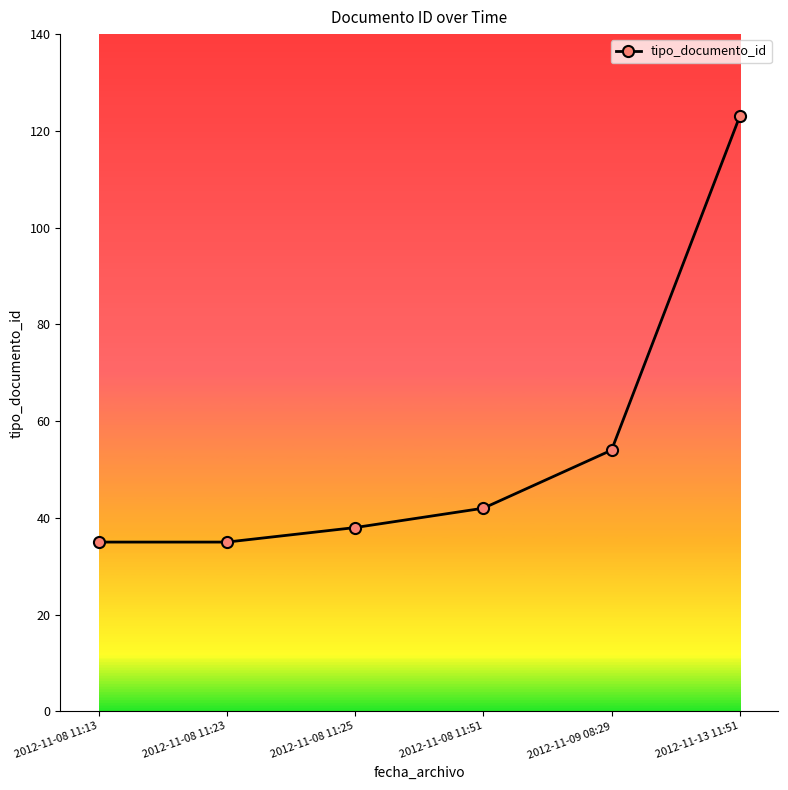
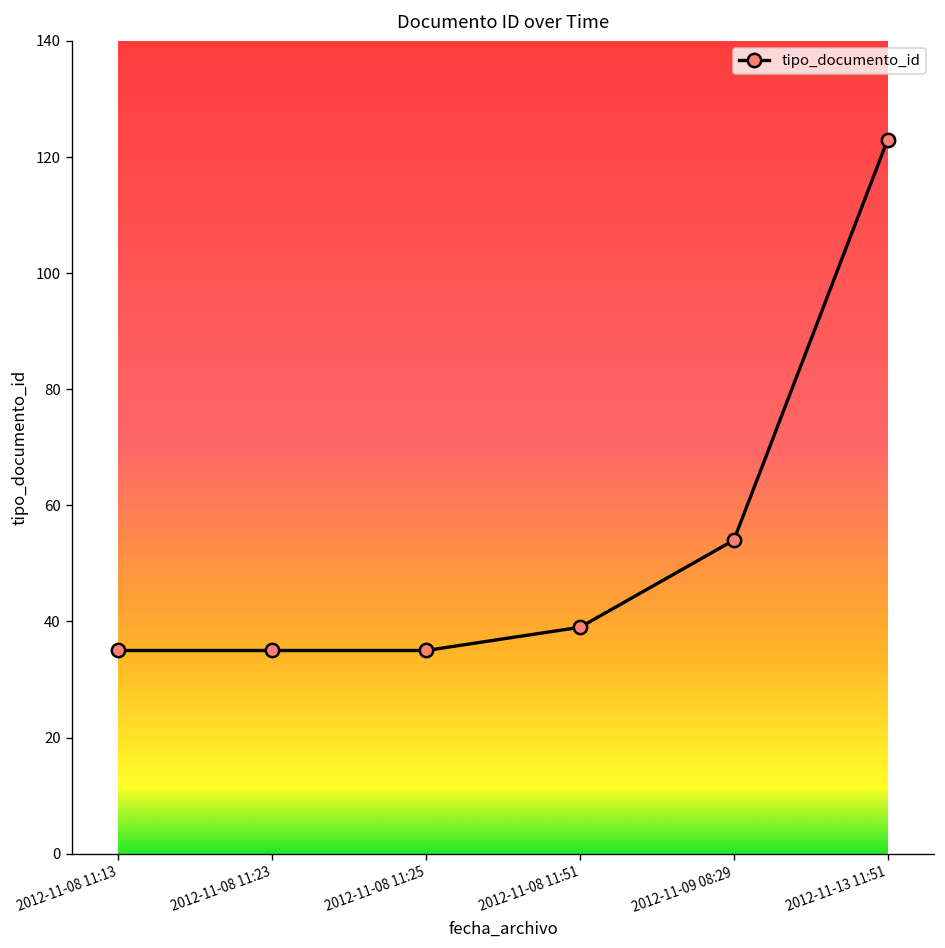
2012-11-08 11:25: 38 -> 35
2012-11-08 11:51: 42 -> 39
